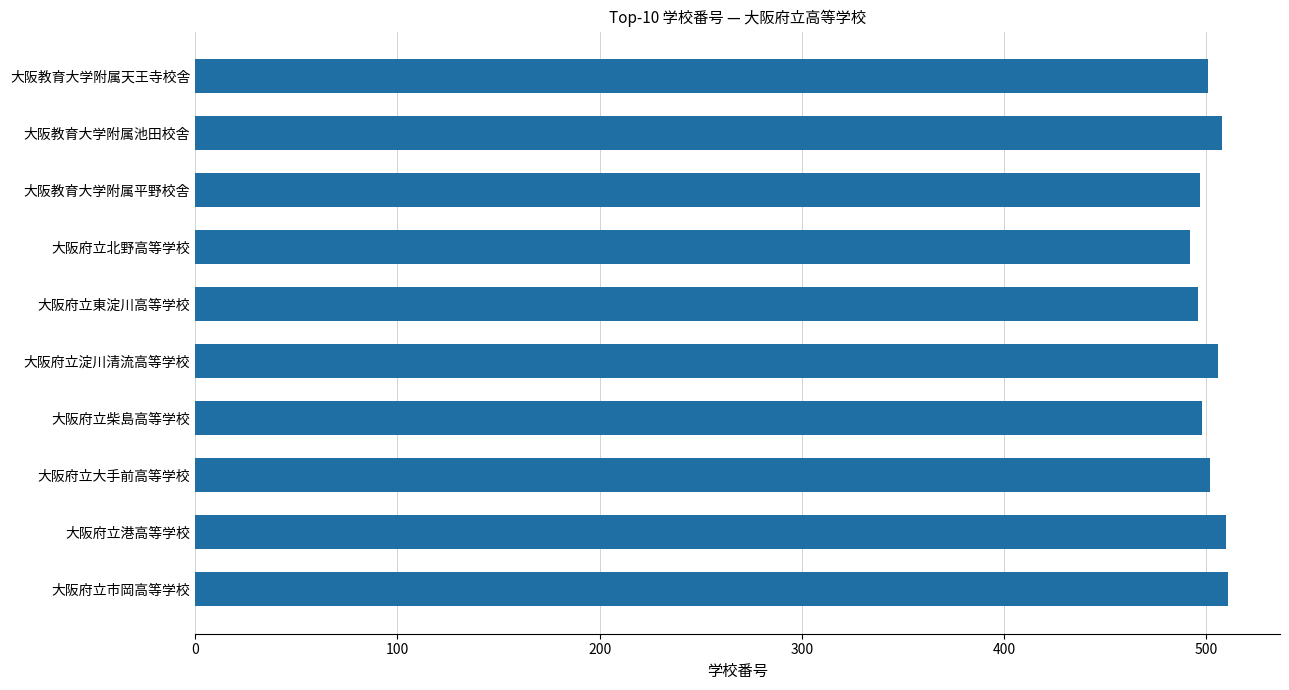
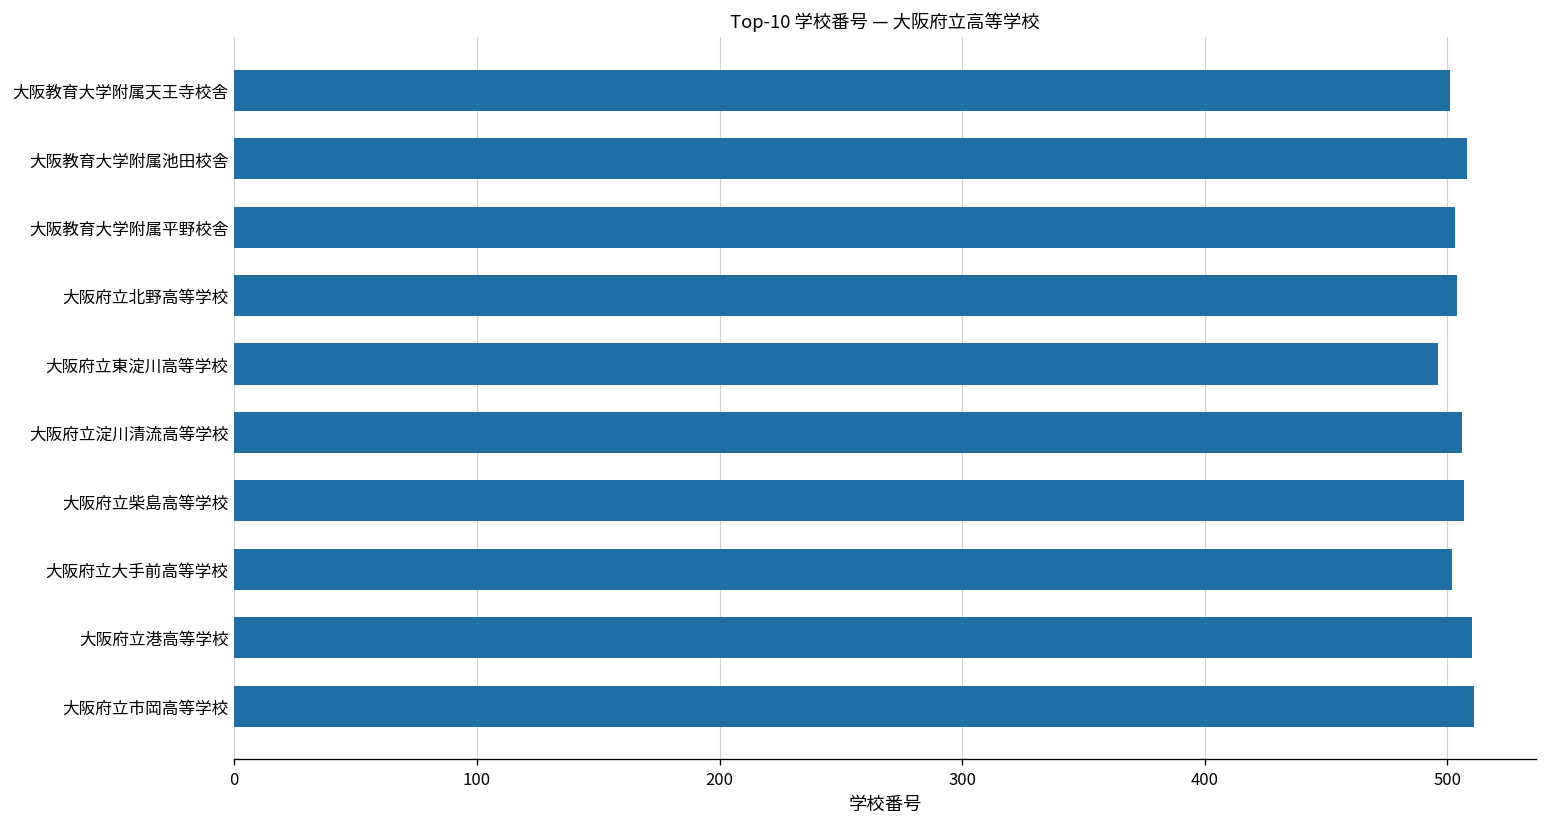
大阪教育大学附属平野校舎: 497 -> 503
大阪府立北野高等学校: 492 -> 504
大阪府立柴島高等学校: 498 -> 507
